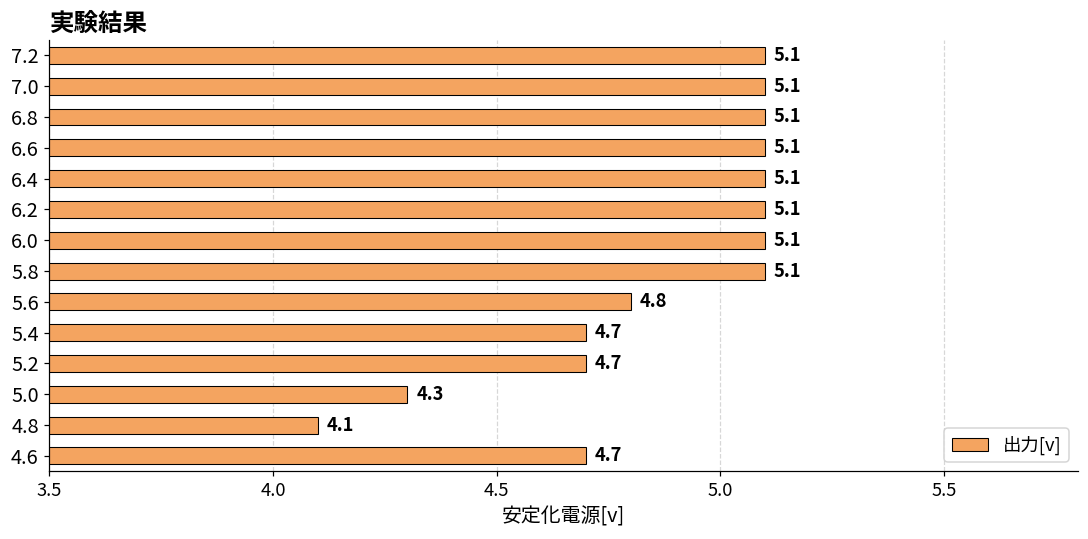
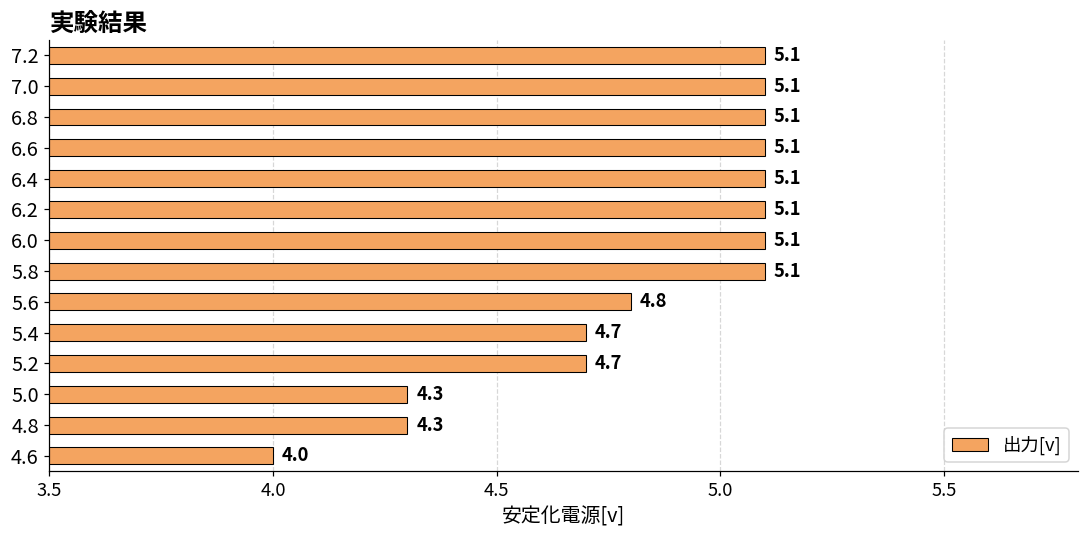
4.8: 4.1 -> 4.3
4.6: 4.7 -> 4.0
